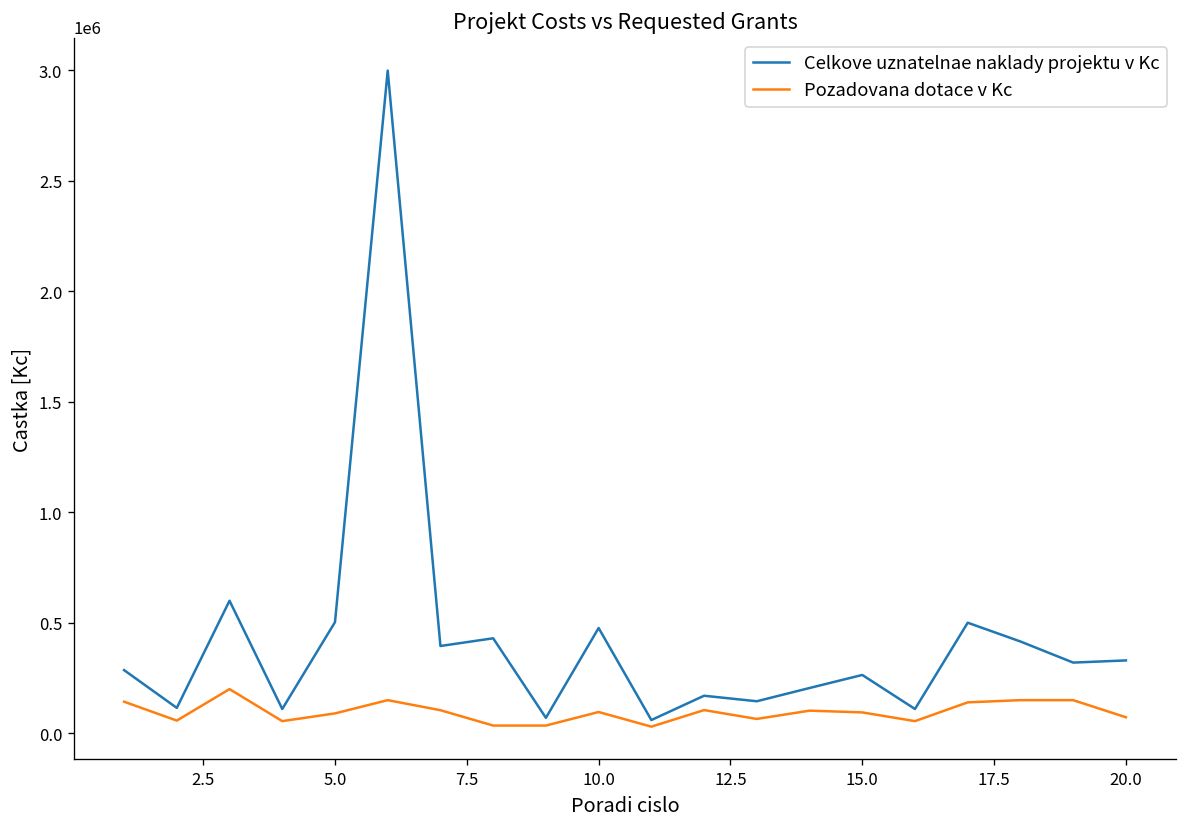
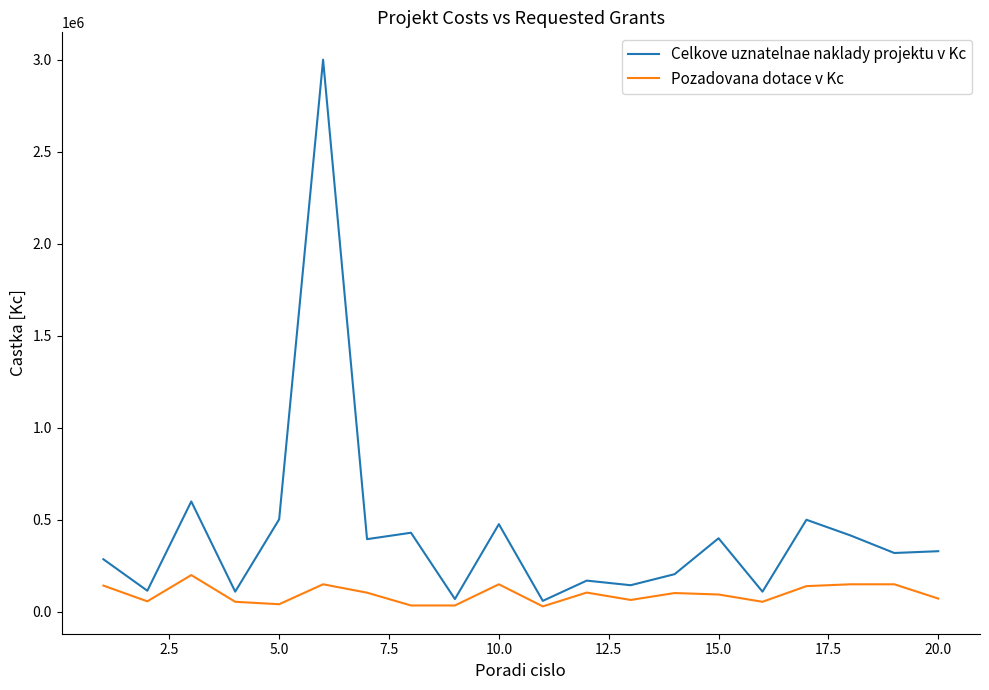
Pozadovana dotace v Kc, 5.0: 90000 -> 40000
Pozadovana dotace v Kc, 10.0: 100000 -> 150000
Celkove uznatelnae naklady projektu v Kc, 15.0: 260000 -> 400000
